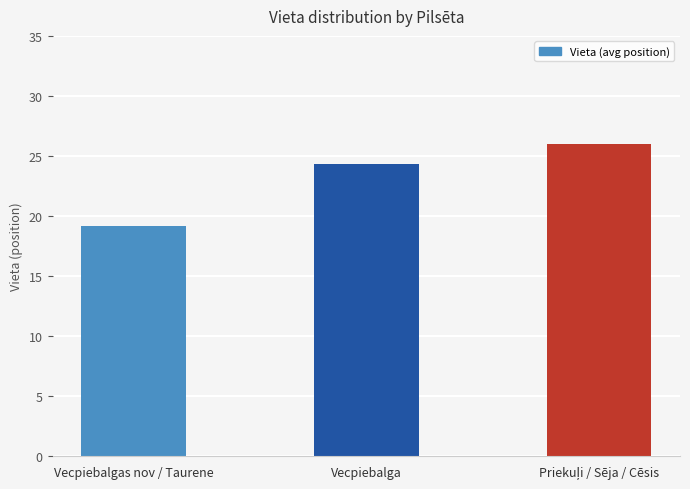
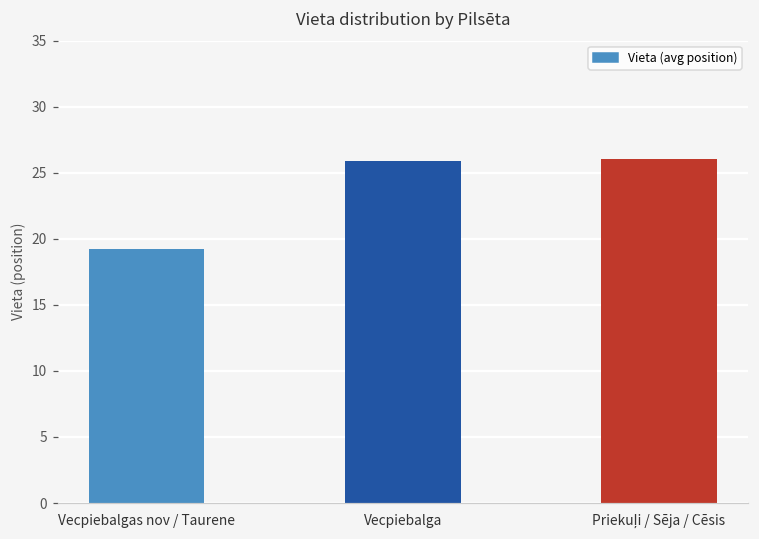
Vecpiebalga: 24.3 -> 25.9
